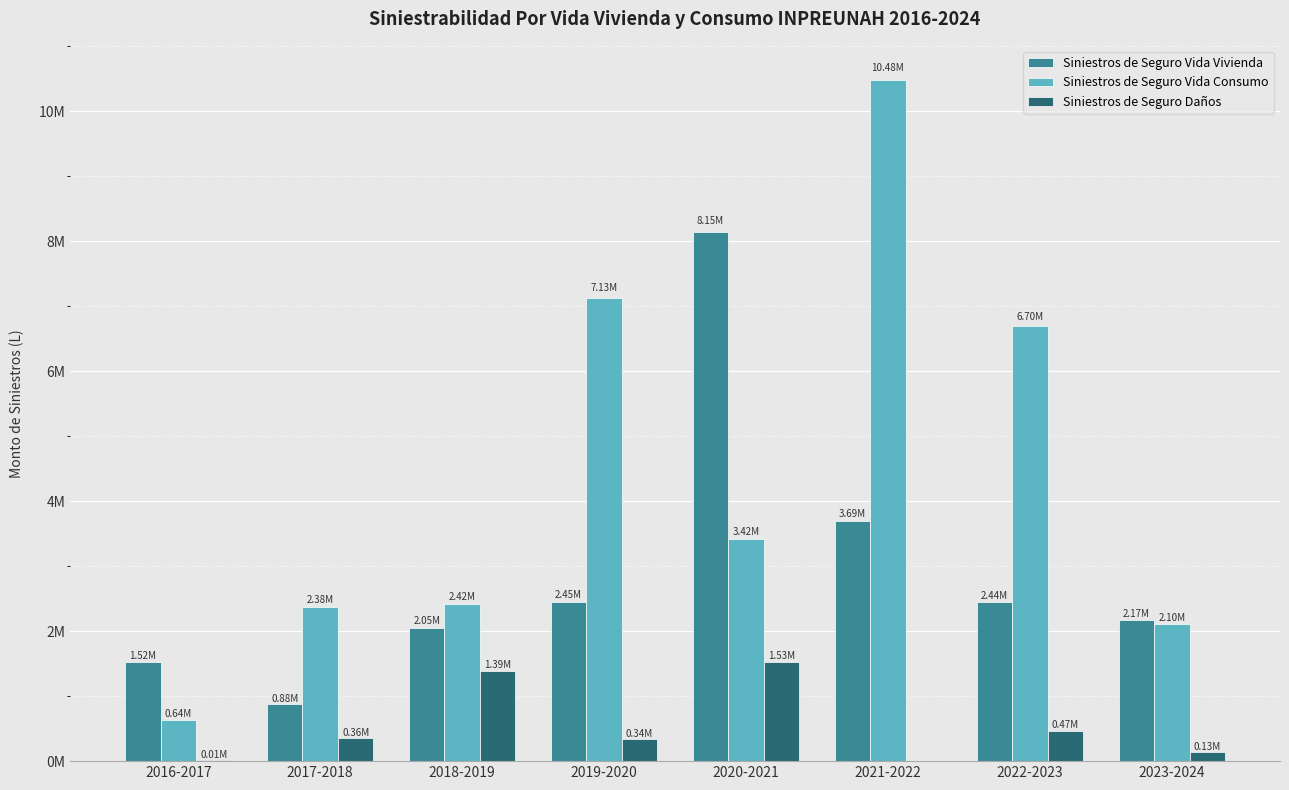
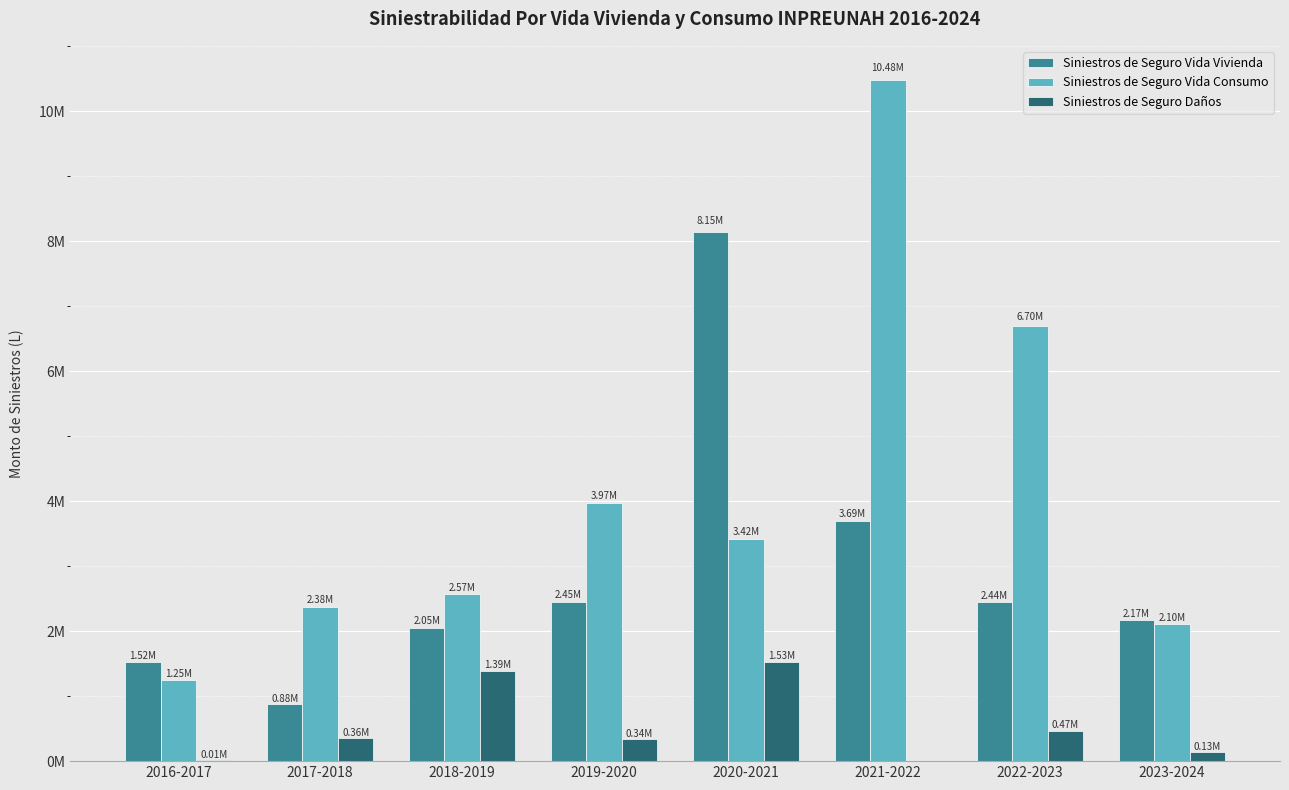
Siniestros de Seguro Vida Consumo, 2016-2017: 0.64M -> 1.25M
Siniestros de Seguro Vida Consumo, 2018-2019: 2.42M -> 2.57M
Siniestros de Seguro Vida Consumo, 2019-2020: 7.13M -> 3.97M
